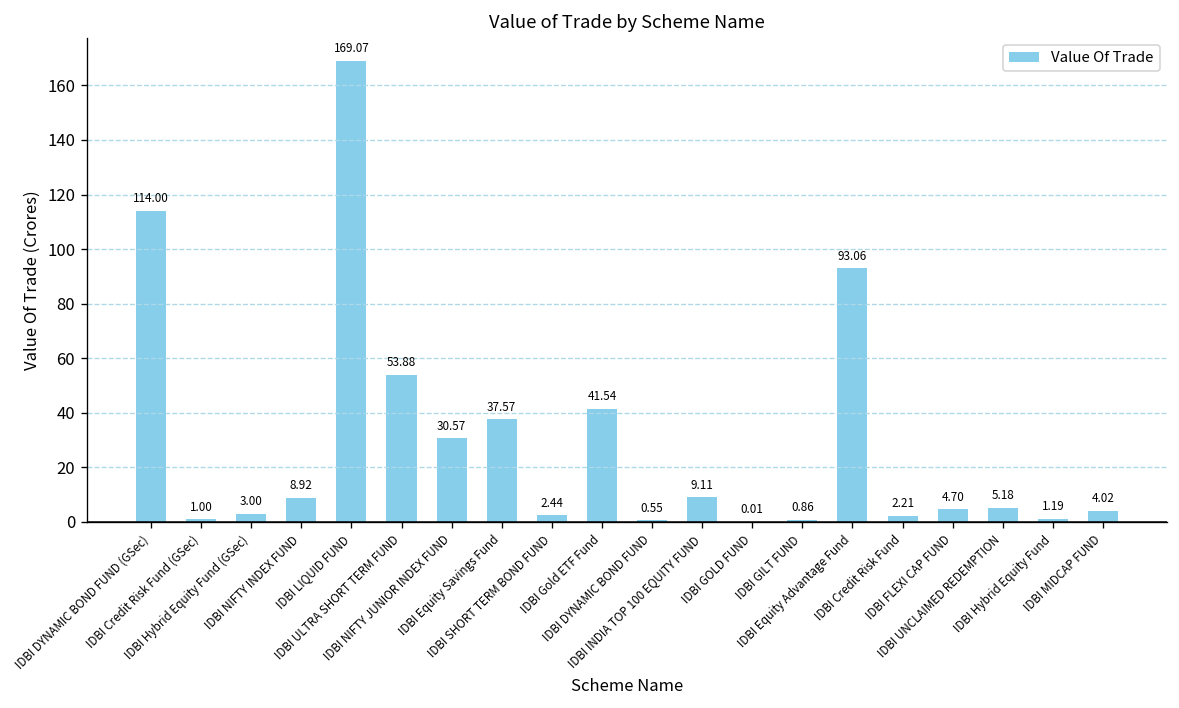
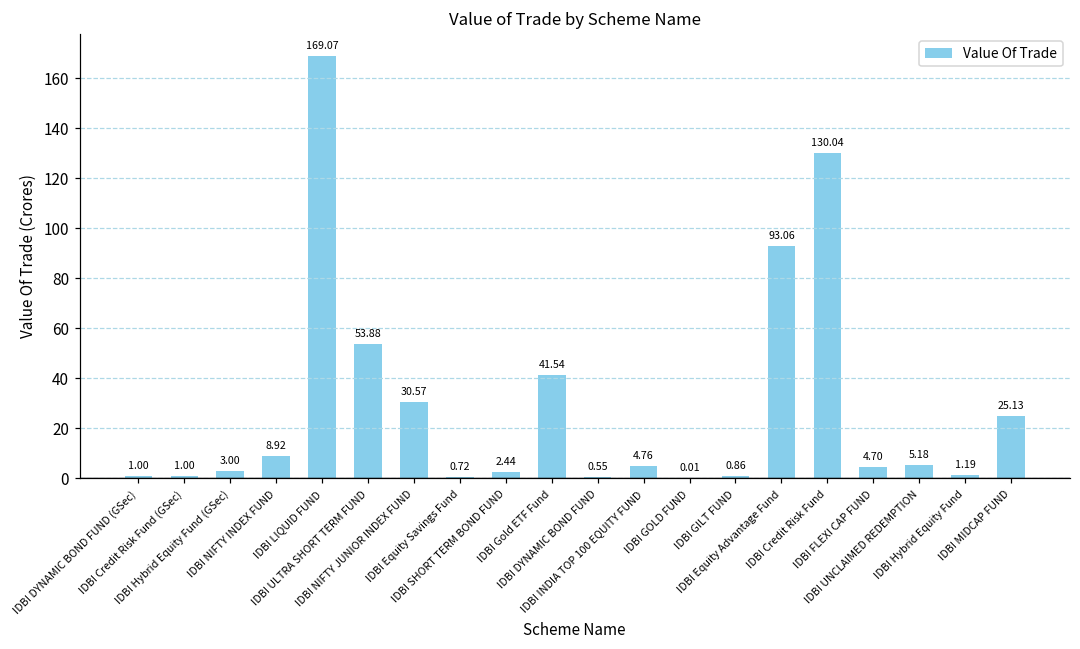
IDBI DYNAMIC BOND FUND (GSec): 114.00 -> 1.00
IDBI Equity Savings Fund: 37.57 -> 0.72
IDBI INDIA TOP 100 EQUITY FUND: 9.11 -> 4.76
IDBI Credit Risk Fund: 2.21 -> 130.04
IDBI MIDCAP FUND: 4.02 -> 25.13
